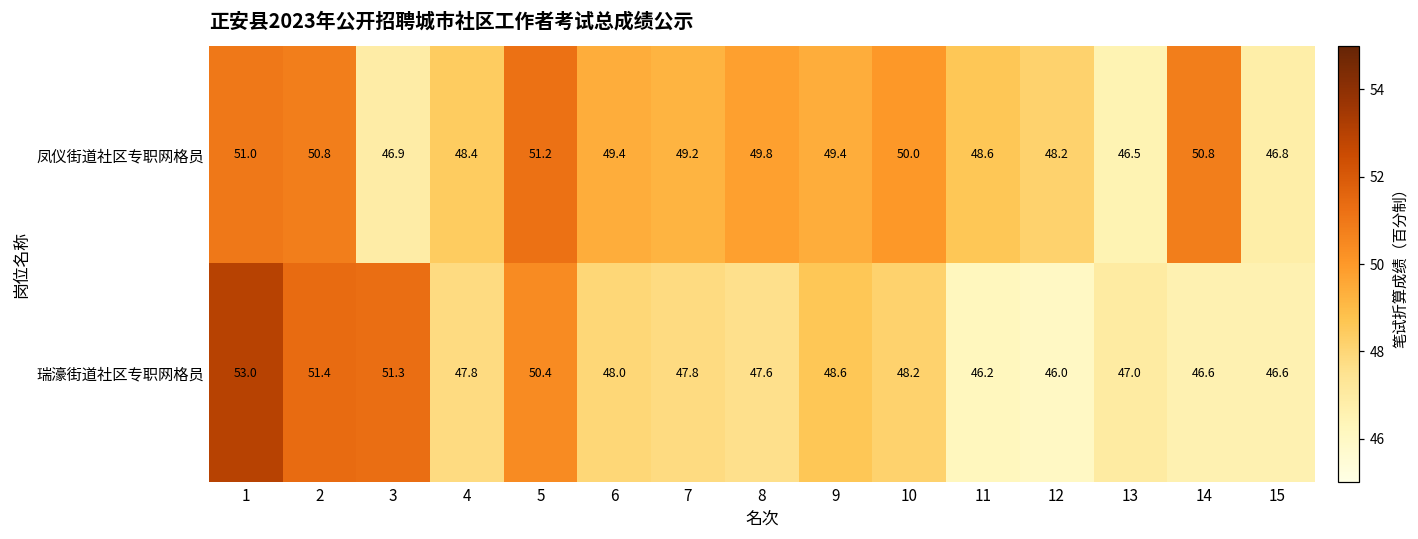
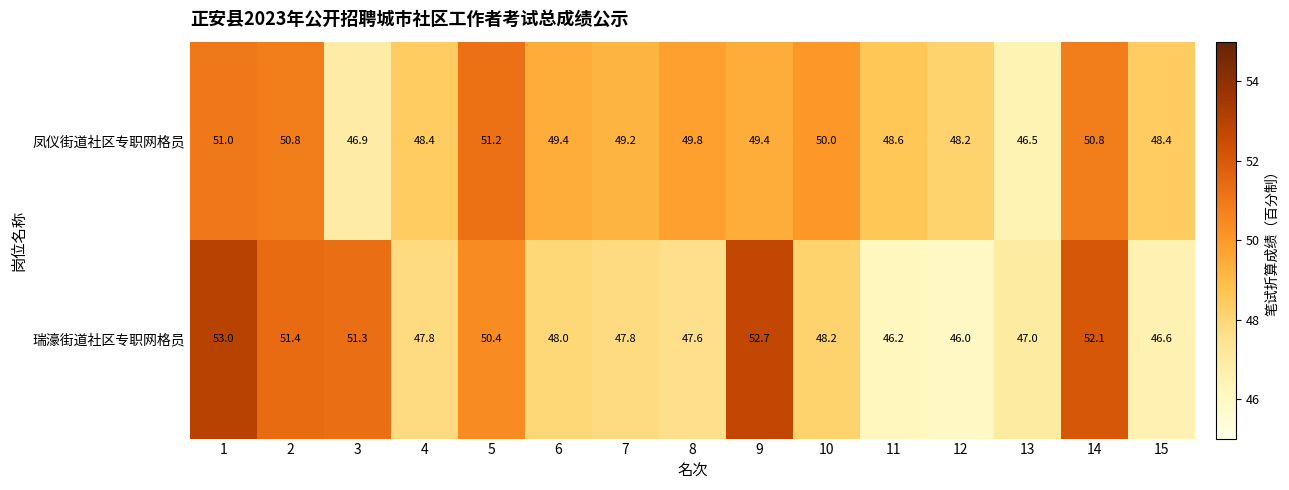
凤仪街道社区专职网格员, 15: 46.8 -> 48.4
瑞濠街道社区专职网格员, 9: 48.6 -> 52.7
瑞濠街道社区专职网格员, 14: 46.6 -> 52.1
